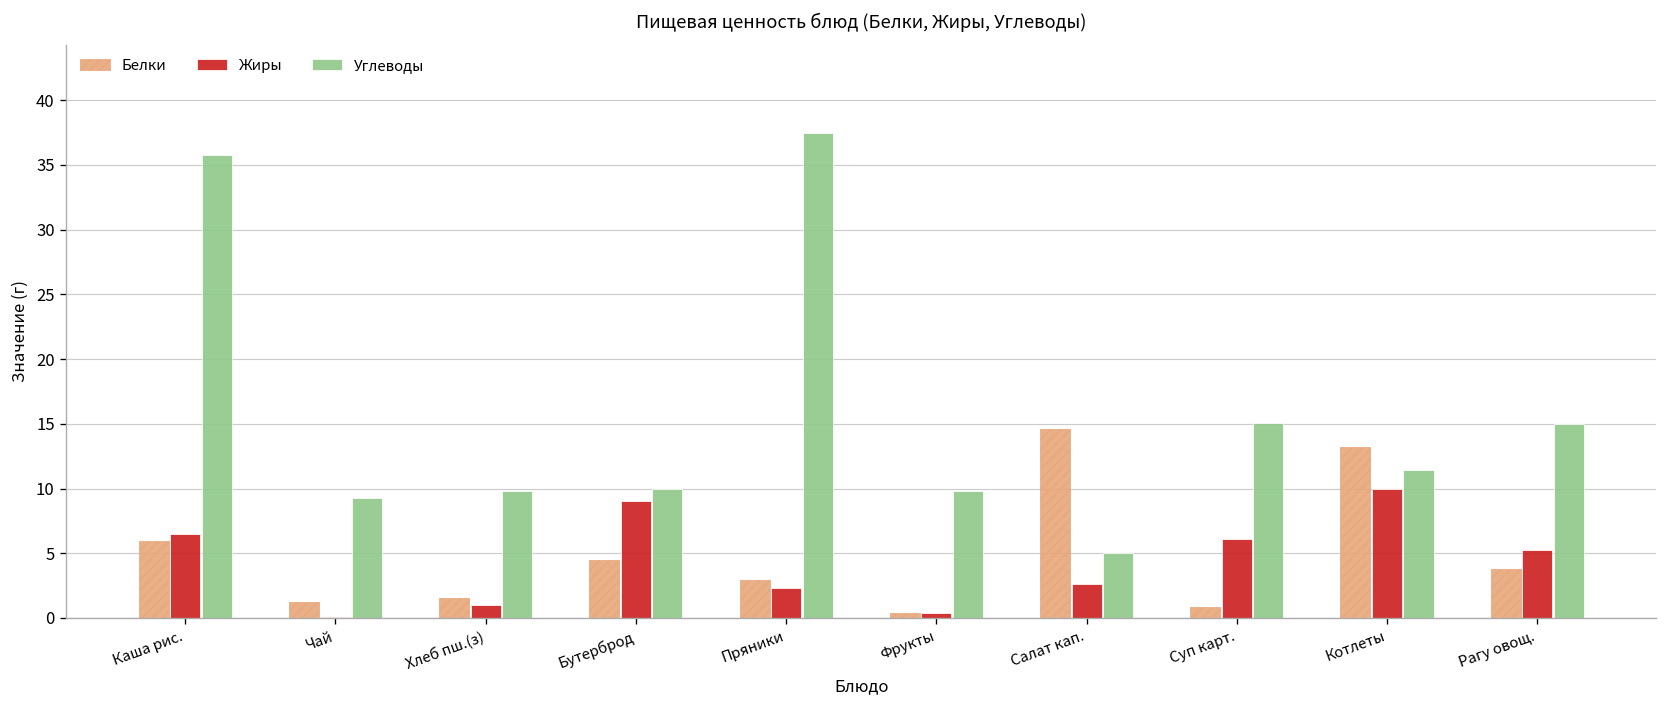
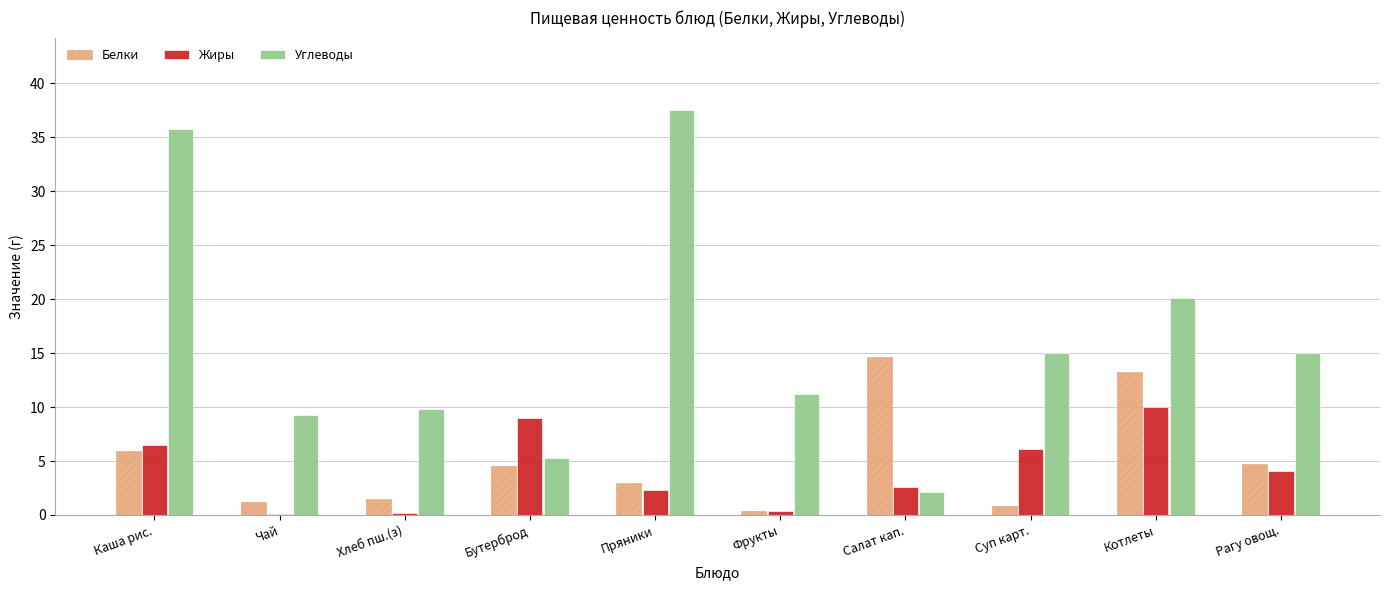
Жиры, Хлеб пш.(з): 1.0 -> 0.2
Углеводы, Бутерброд: 10.0 -> 5.3
Углеводы, Фрукты: 9.8 -> 11.2
Углеводы, Салат кап.: 5.0 -> 2.2
Углеводы, Котлеты: 11.4 -> 20.1
Белки, Рагу овощ.: 3.8 -> 4.7
Жиры, Рагу овощ.: 5.3 -> 4.1
